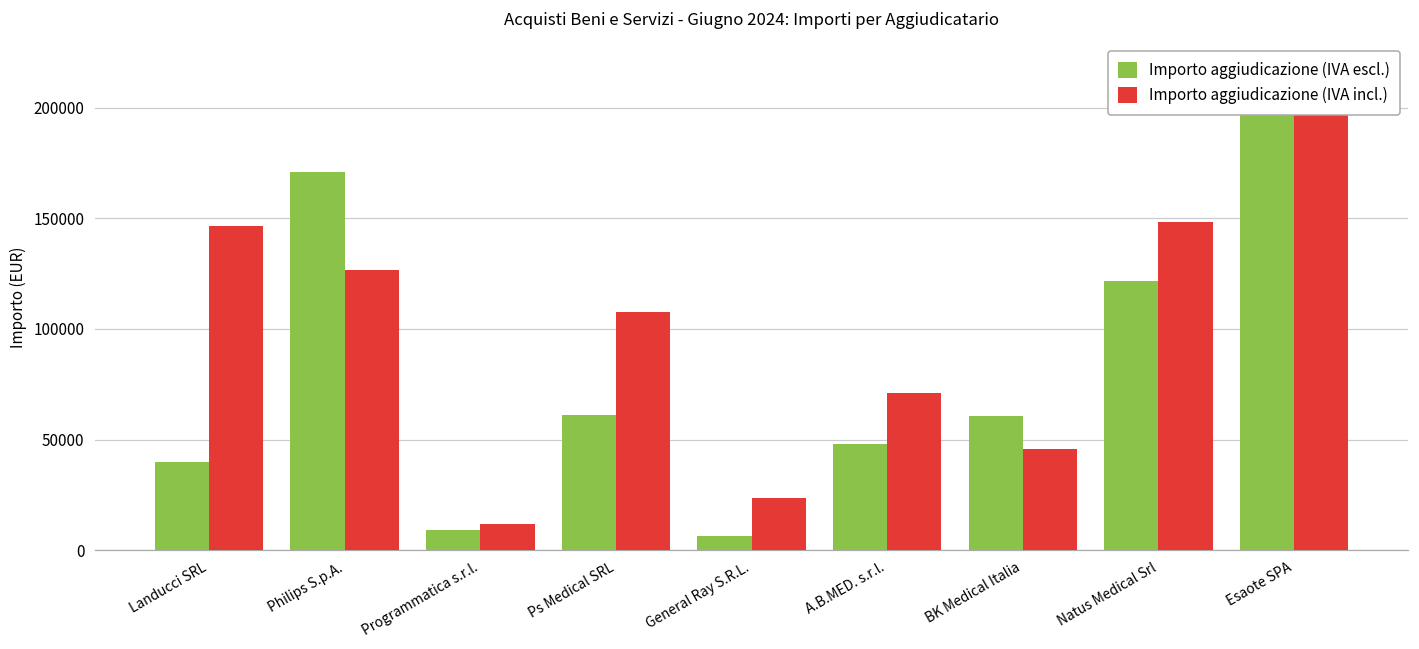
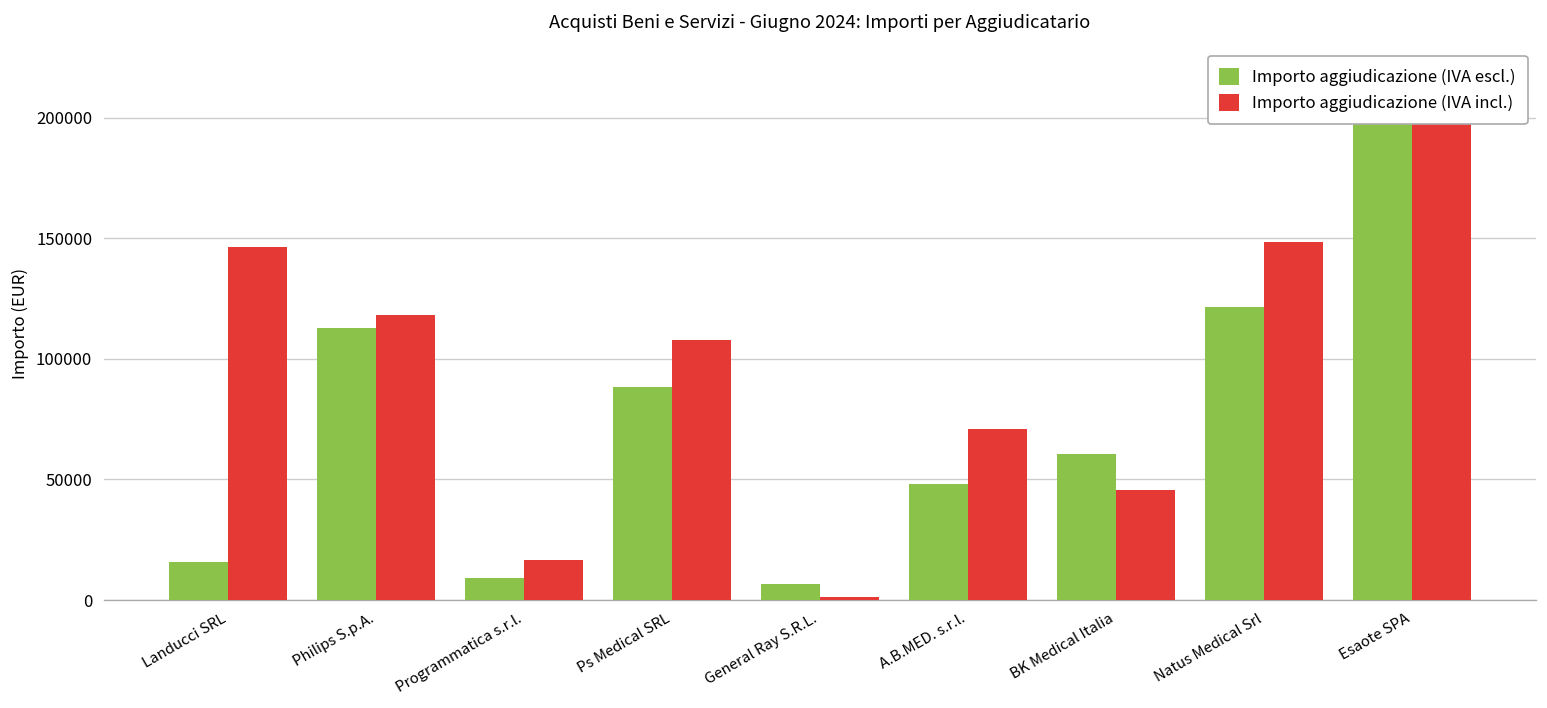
Importo aggiudicazione (IVA escl.), Landucci SRL: 40000 -> 16000
Importo aggiudicazione (IVA escl.), Philips S.p.A.: 171000 -> 113000
Importo aggiudicazione (IVA incl.), Philips S.p.A.: 127000 -> 118000
Importo aggiudicazione (IVA incl.), Programmatica s.r.l.: 12000 -> 16000
Importo aggiudicazione (IVA escl.), Ps Medical SRL: 61000 -> 88000
Importo aggiudicazione (IVA incl.), General Ray S.R.L.: 23000 -> 1000
